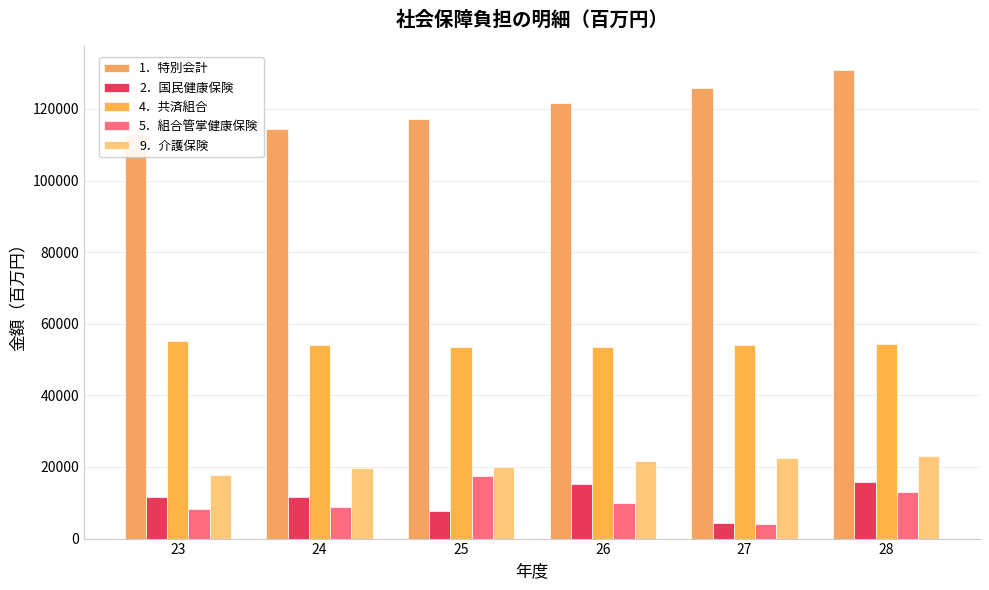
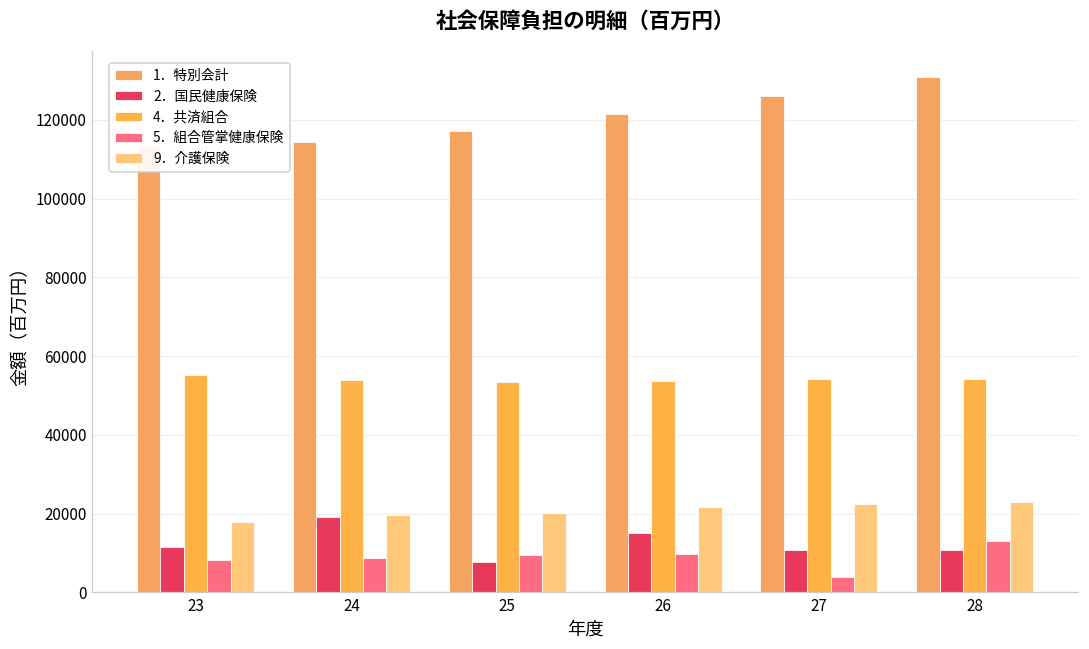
2．国民健康保険, 24: 12000 -> 19000
5．組合管掌健康保険, 25: 18000 -> 9000
2．国民健康保険, 27: 4000 -> 11000
2．国民健康保険, 28: 16000 -> 11000
